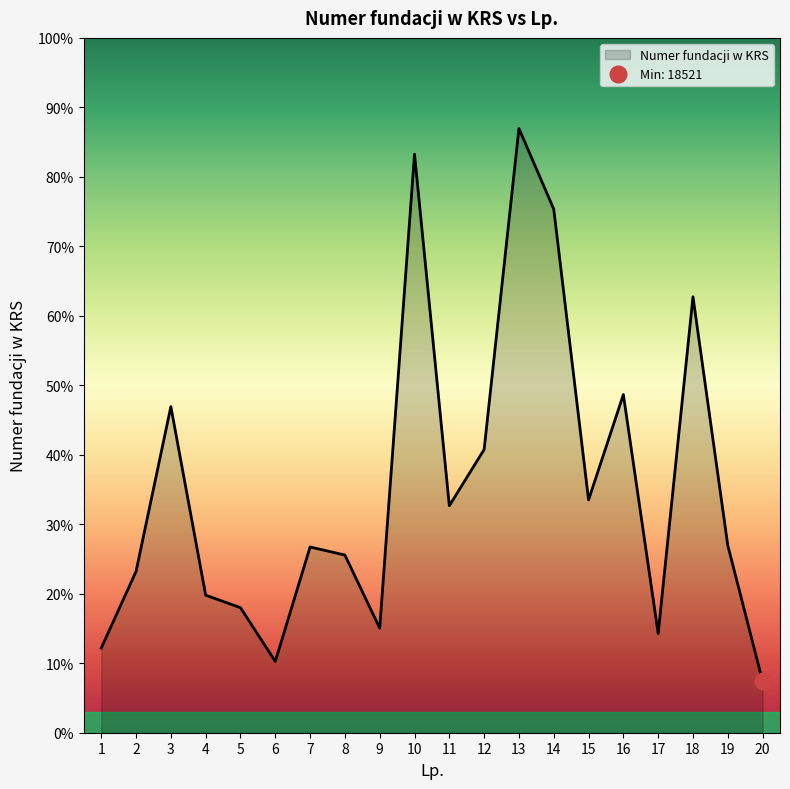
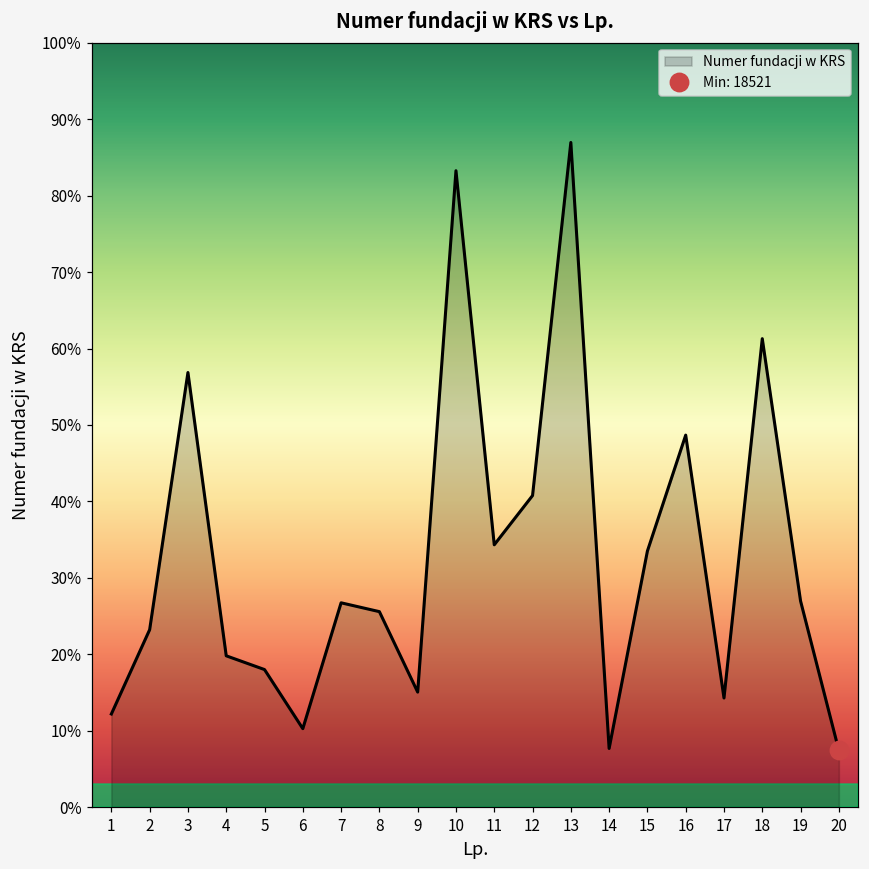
Numer fundacji w KRS, 3: 47% -> 57%
Numer fundacji w KRS, 11: 33% -> 34%
Numer fundacji w KRS, 14: 75% -> 8%
Numer fundacji w KRS, 18: 63% -> 61%
